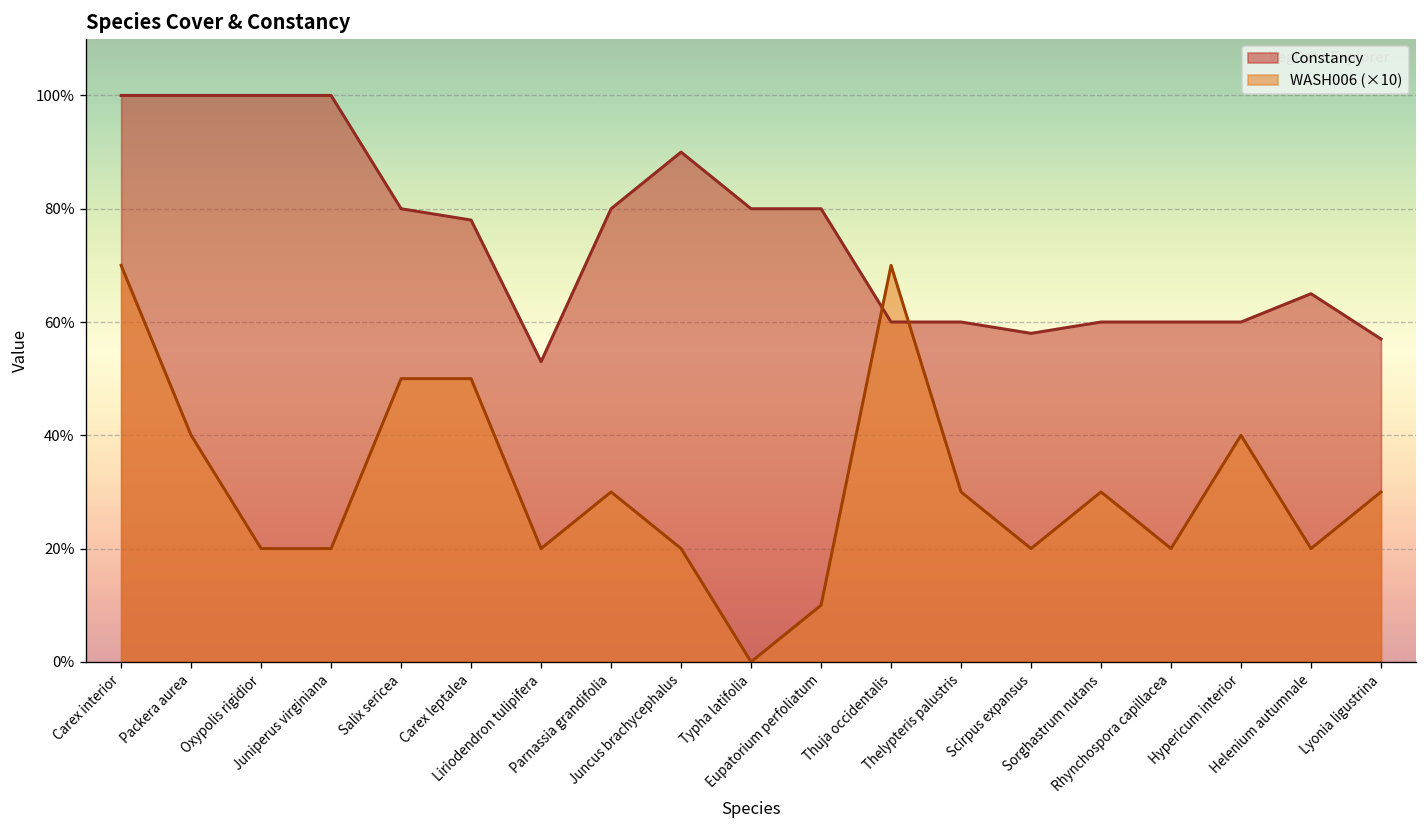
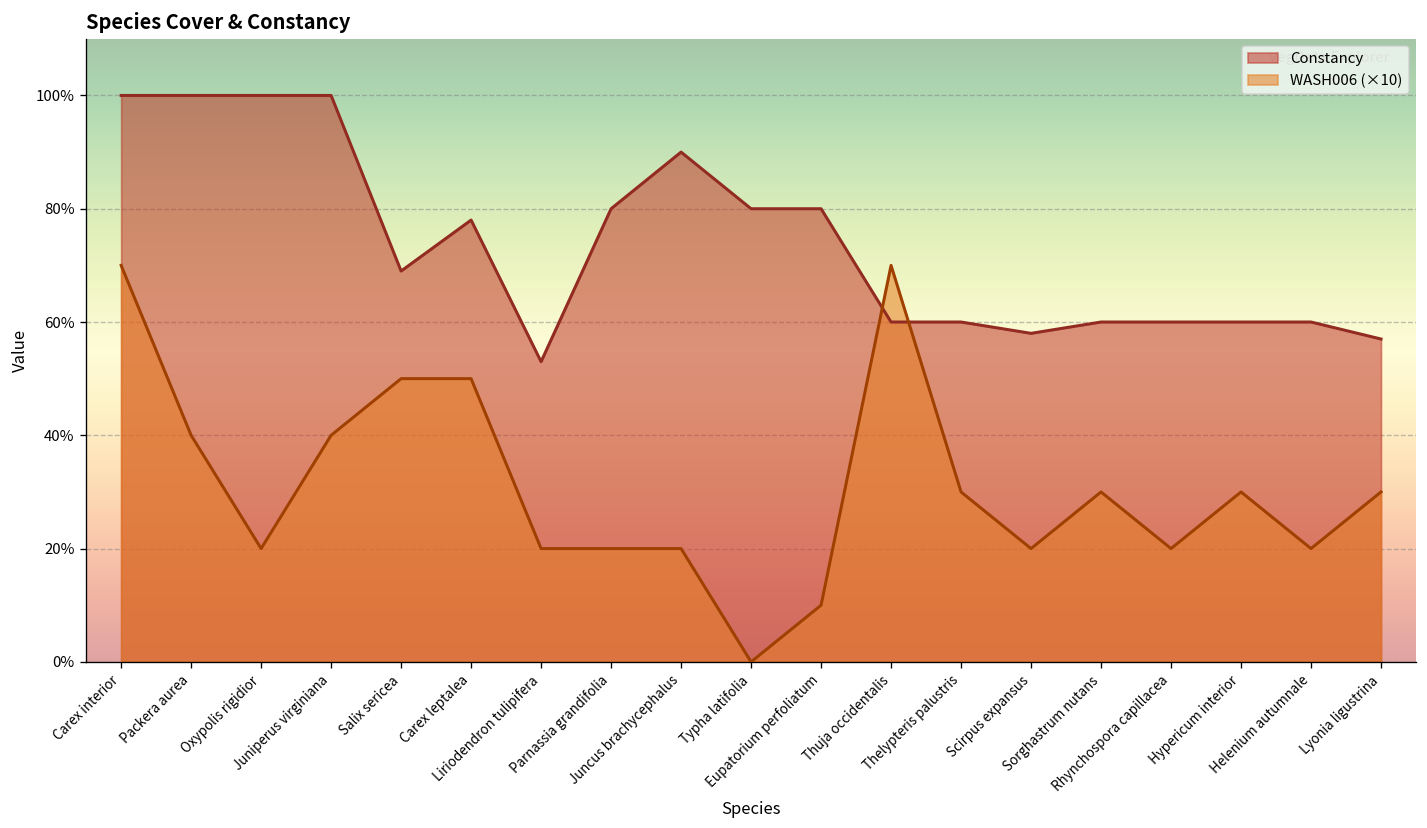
WASH006 (×10), Juniperus virginiana: 20% -> 40%
Constancy, Salix sericea: 80% -> 69%
WASH006 (×10), Parnassia grandifolia: 30% -> 20%
WASH006 (×10), Hypericum interior: 40% -> 30%
Constancy, Helenium autumnale: 65% -> 60%
